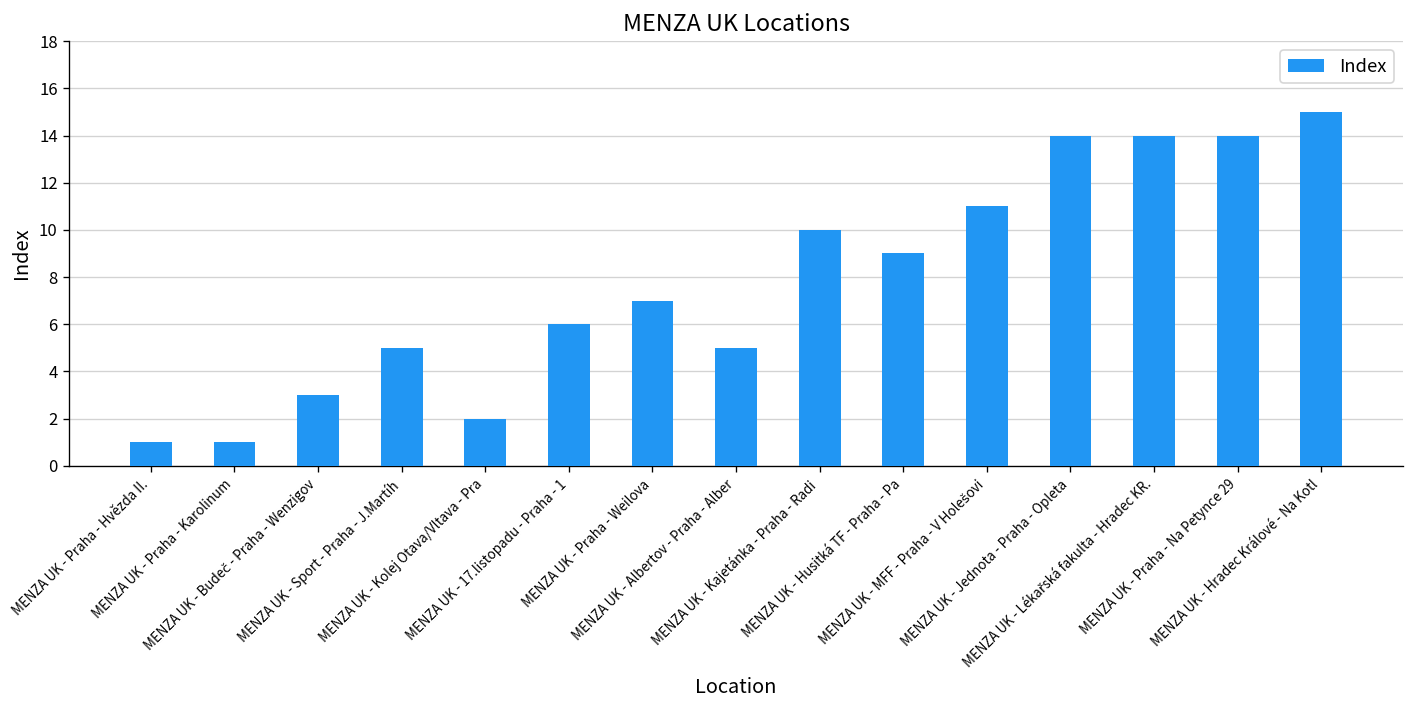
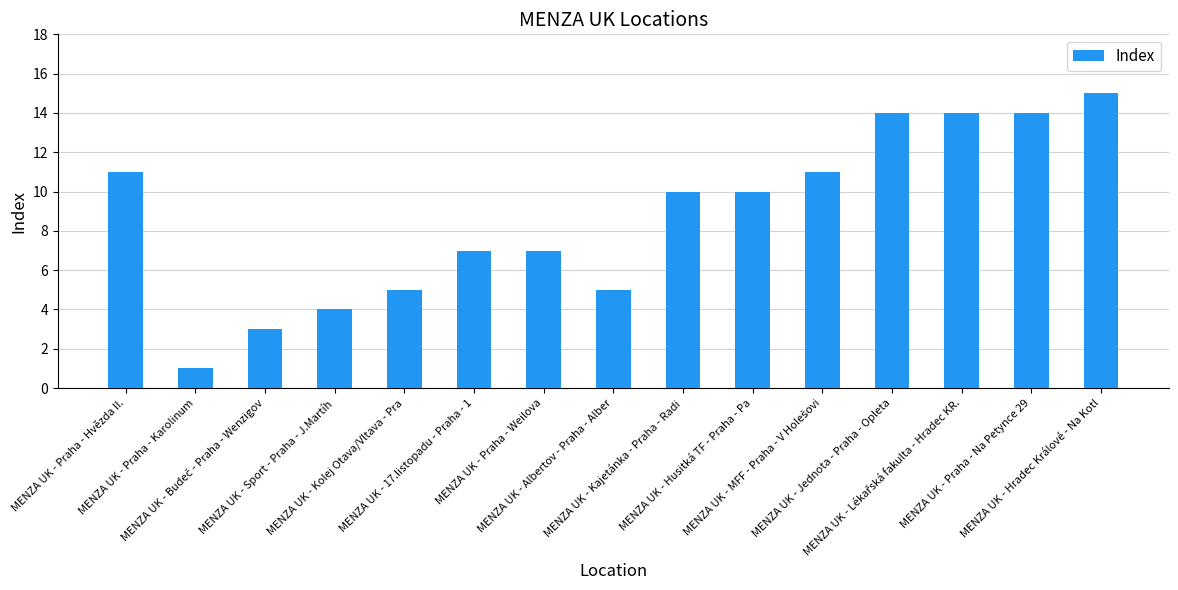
MENZA UK - Praha - Hvězda II.: 1 -> 11
MENZA UK - Sport - Praha - J.Martíh: 5 -> 4
MENZA UK - Kolej Otava/Vltava - Pra: 2 -> 5
MENZA UK - 17.listopadu - Praha - 1: 6 -> 7
MENZA UK - Husitká TF - Praha - Pa: 9 -> 10
